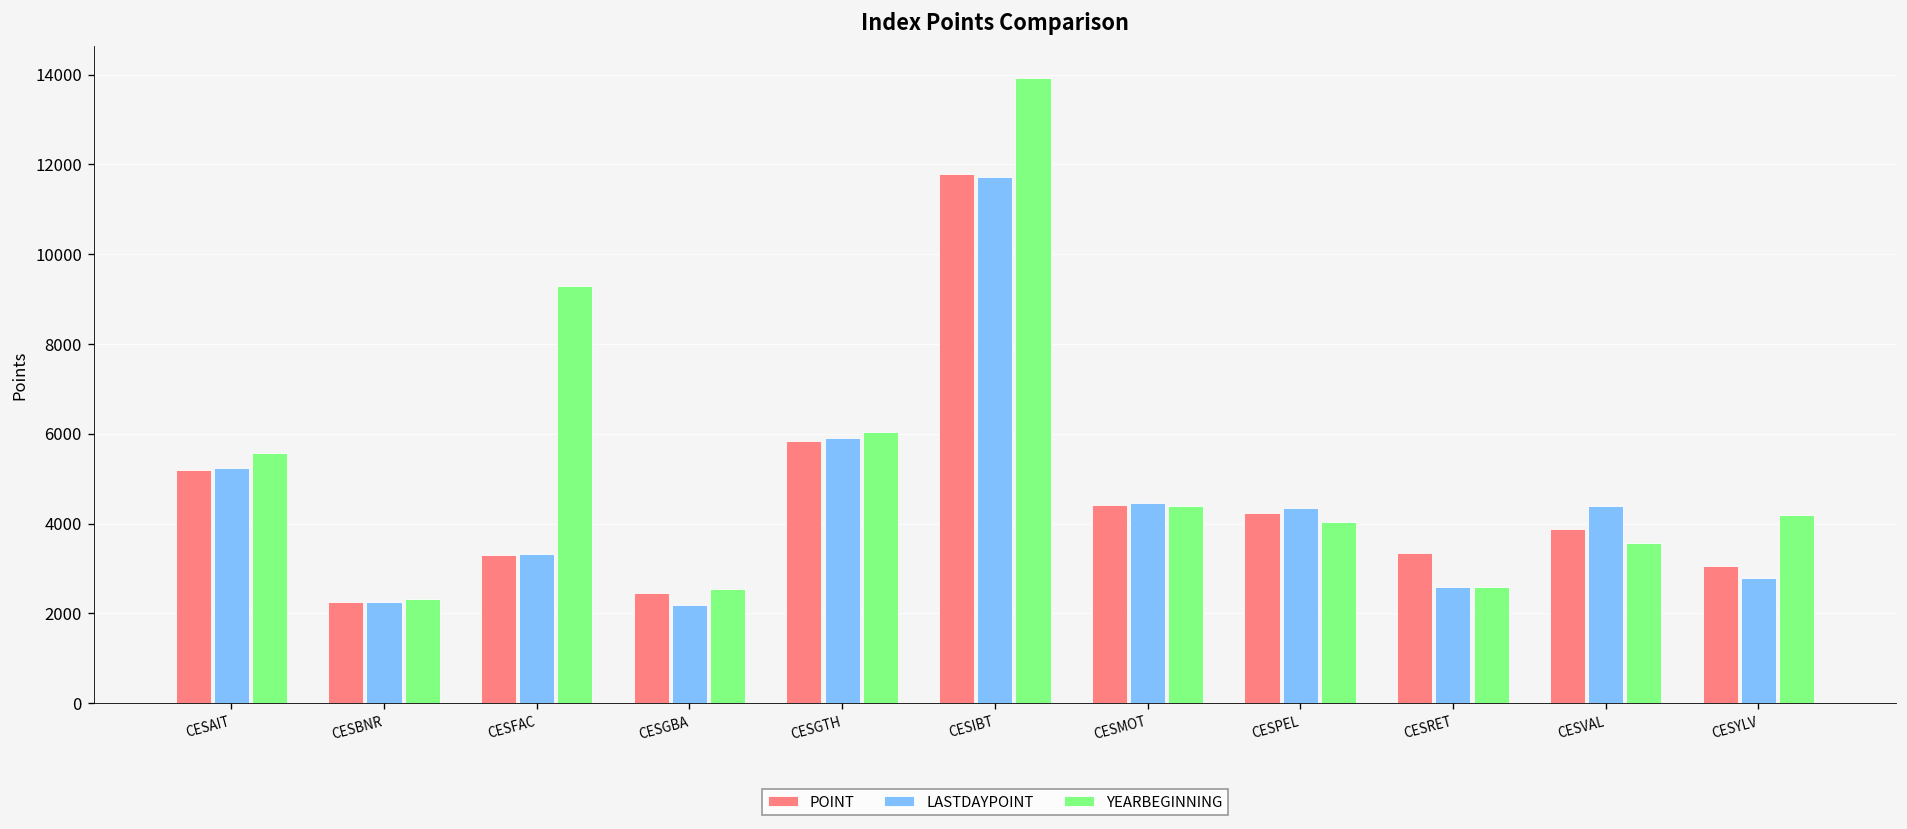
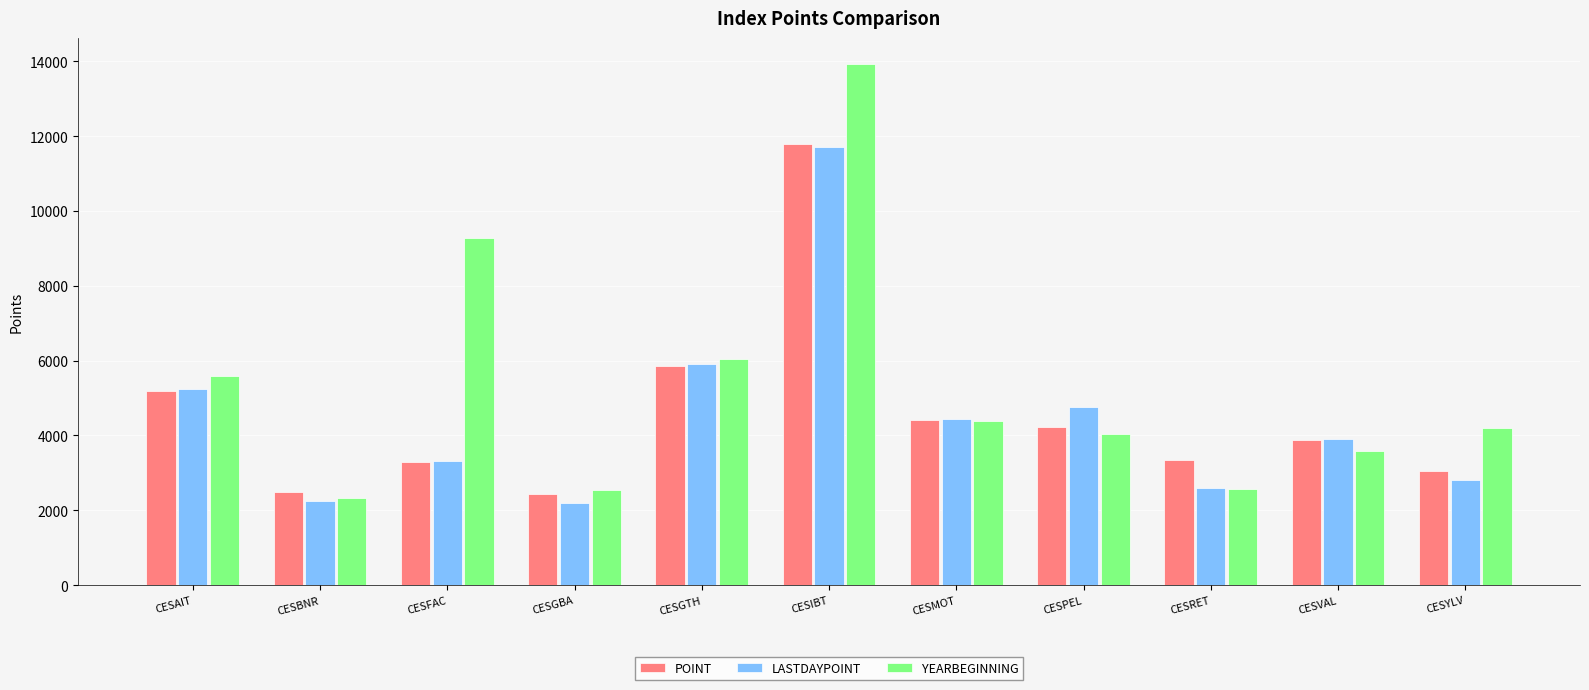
POINT, CESBNR: 2300 -> 2500
LASTDAYPOINT, CESPEL: 4300 -> 4700
LASTDAYPOINT, CESVAL: 4400 -> 3900
